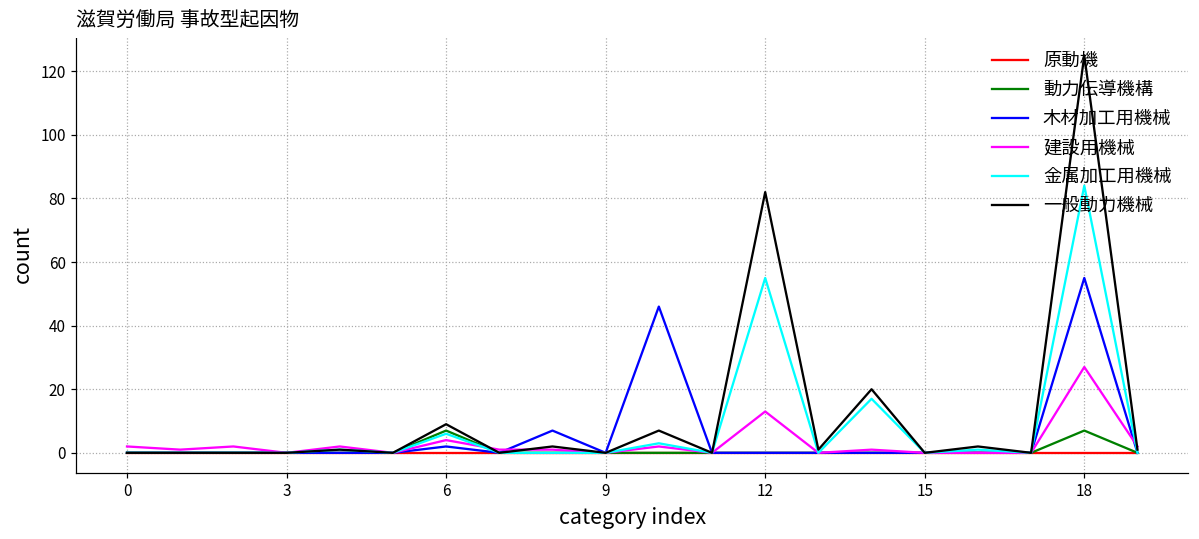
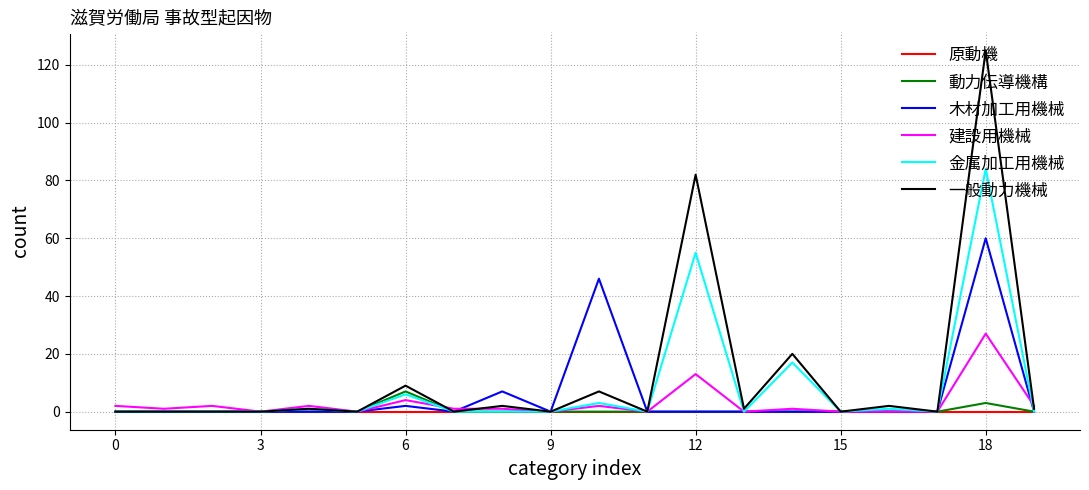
動力伝導機構, 18: 7 -> 3
木材加工用機械, 18: 55 -> 60
